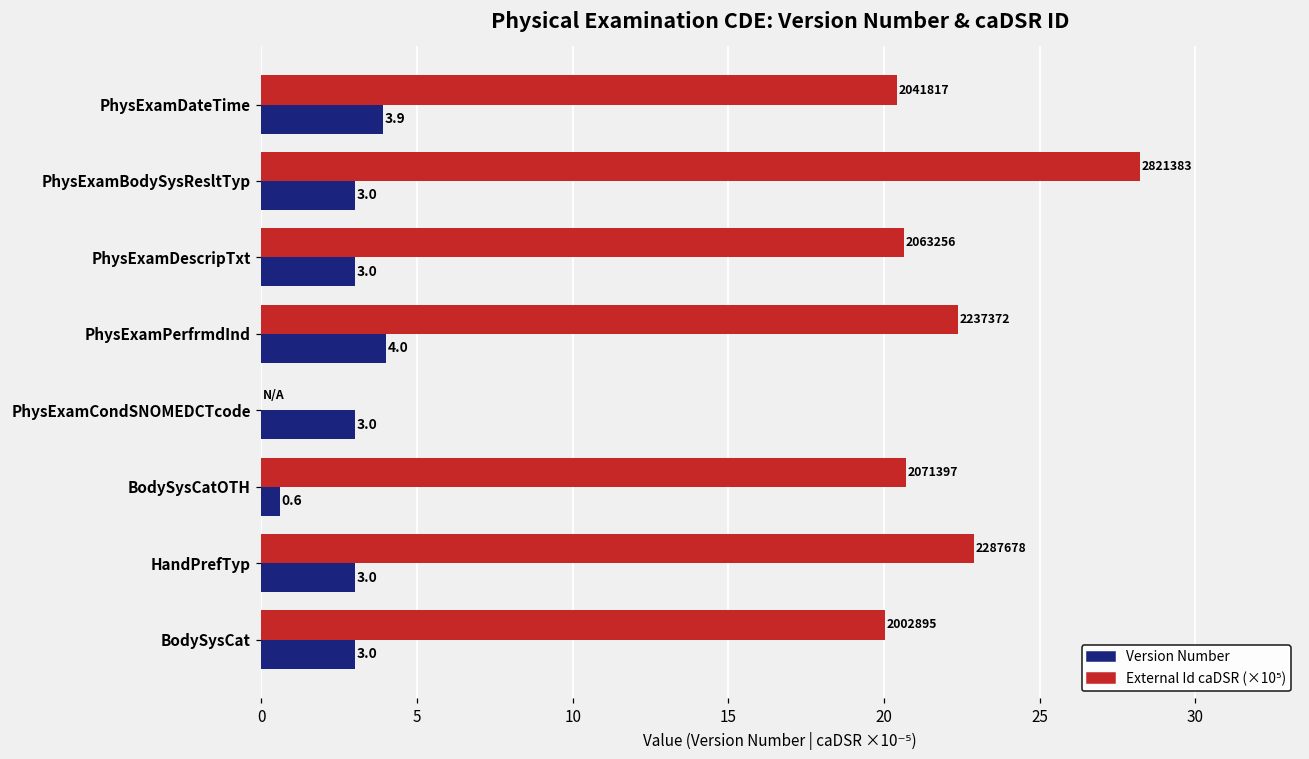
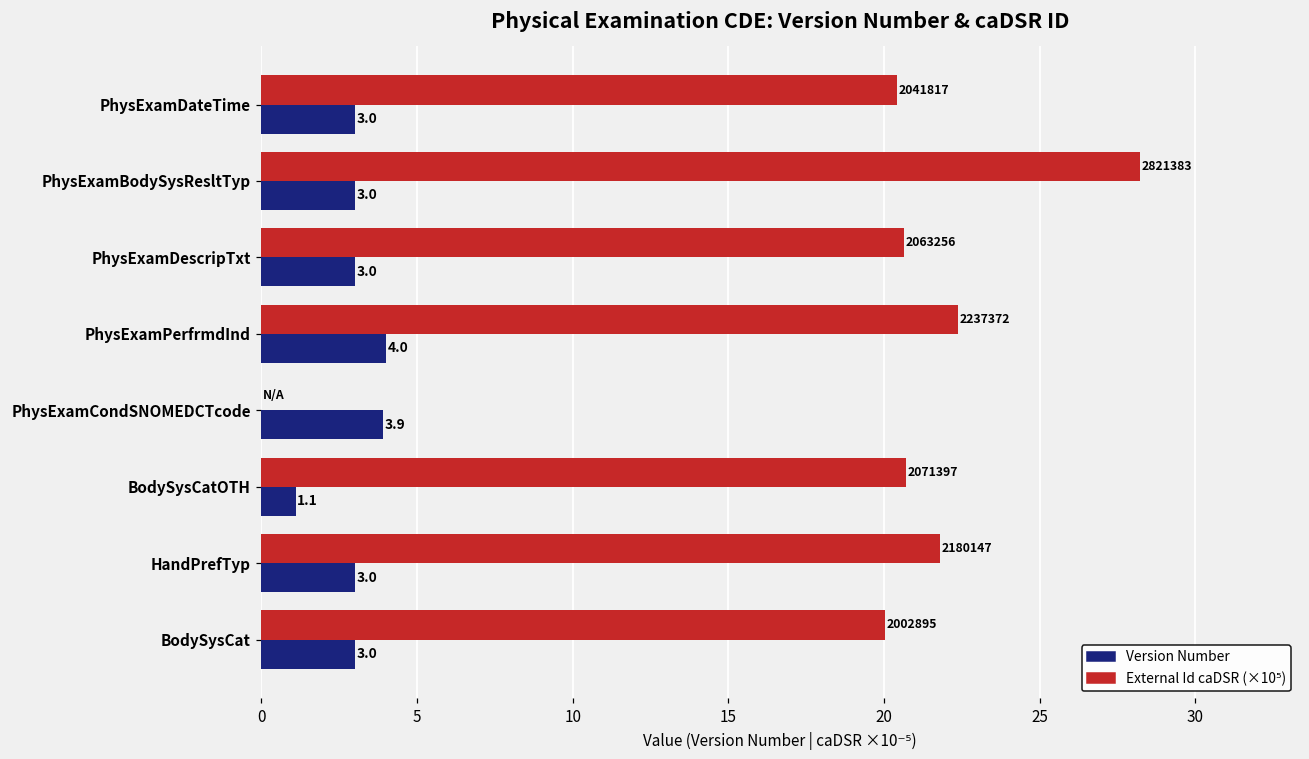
Version Number, PhysExamDateTime: 3.9 -> 3.0
Version Number, PhysExamCondSNOMEDCTcode: 3.0 -> 3.9
Version Number, BodySysCatOTH: 0.6 -> 1.1
External Id caDSR (×10⁵), HandPrefTyp: 2287678 -> 2180147
